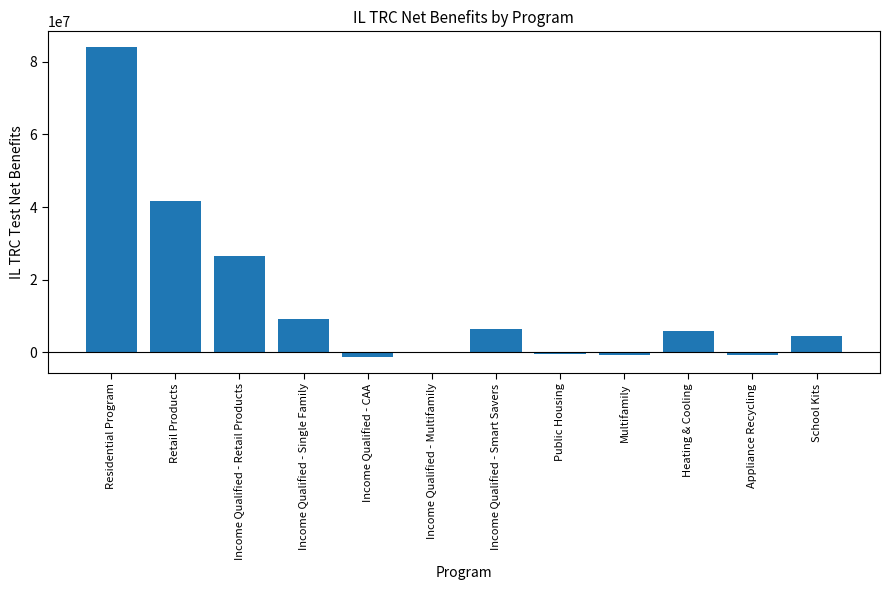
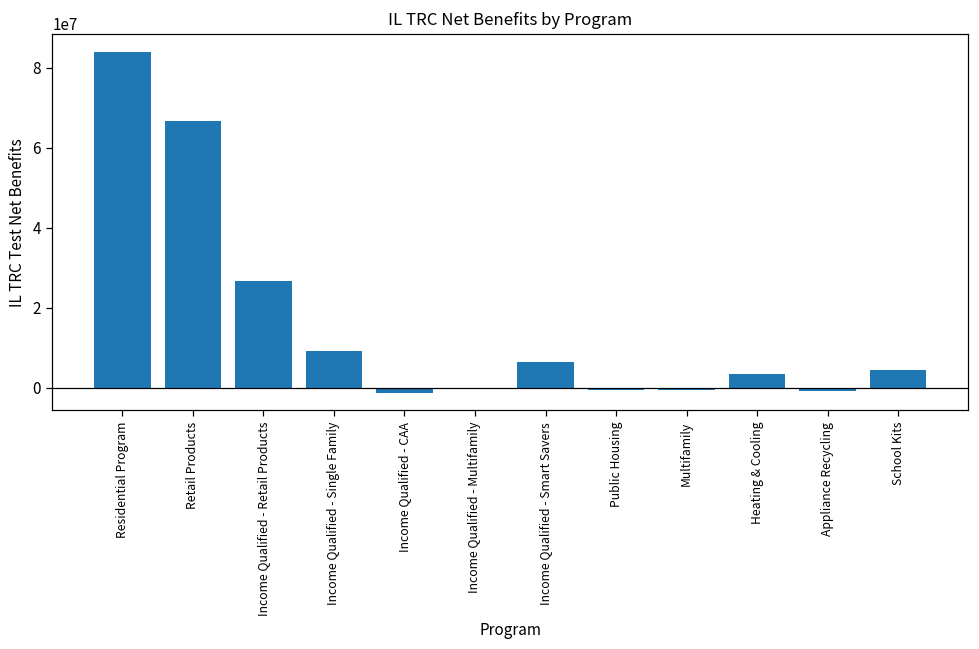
Retail Products: 42000000 -> 67000000
Heating & Cooling: 6000000 -> 4000000
